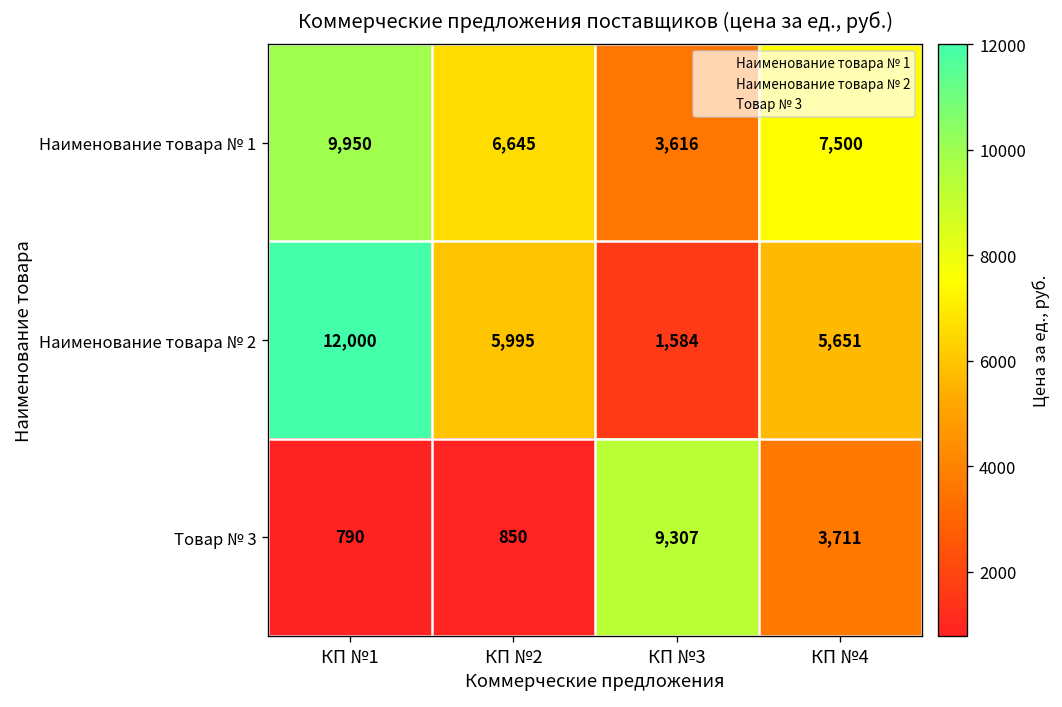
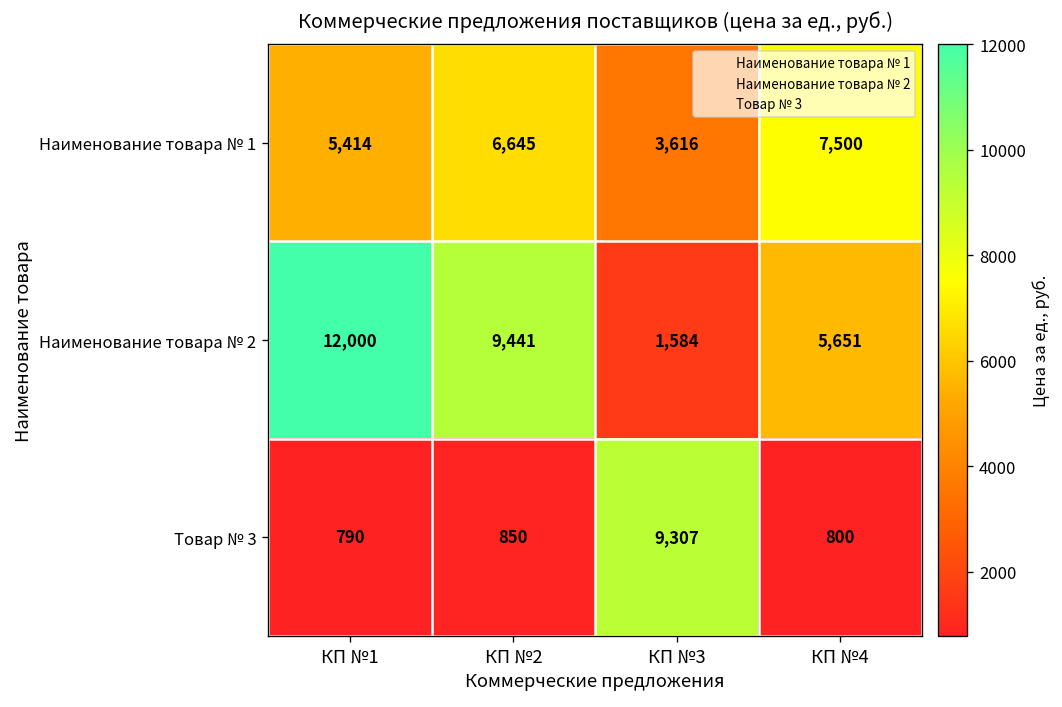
Наименование товара № 1, КП №1: 9,950 -> 5,414
Наименование товара № 2, КП №2: 5,995 -> 9,441
Товар № 3, КП №4: 3,711 -> 800
